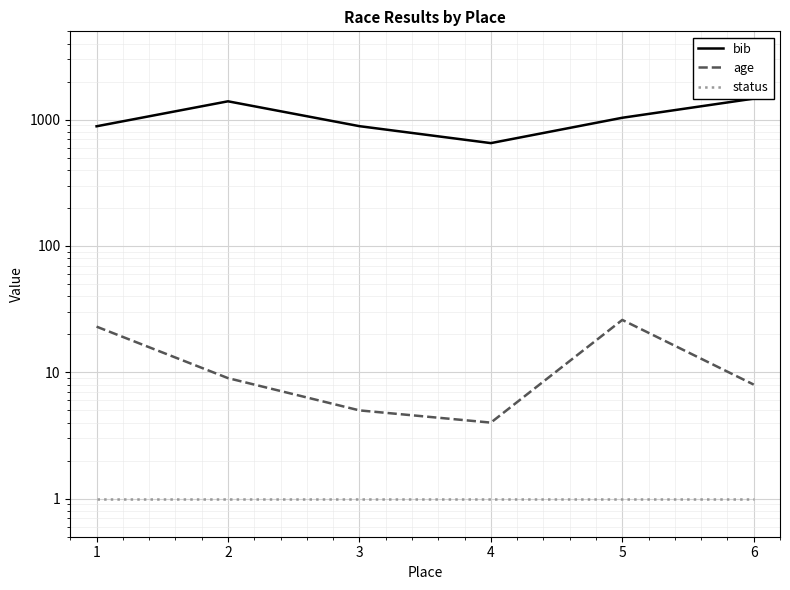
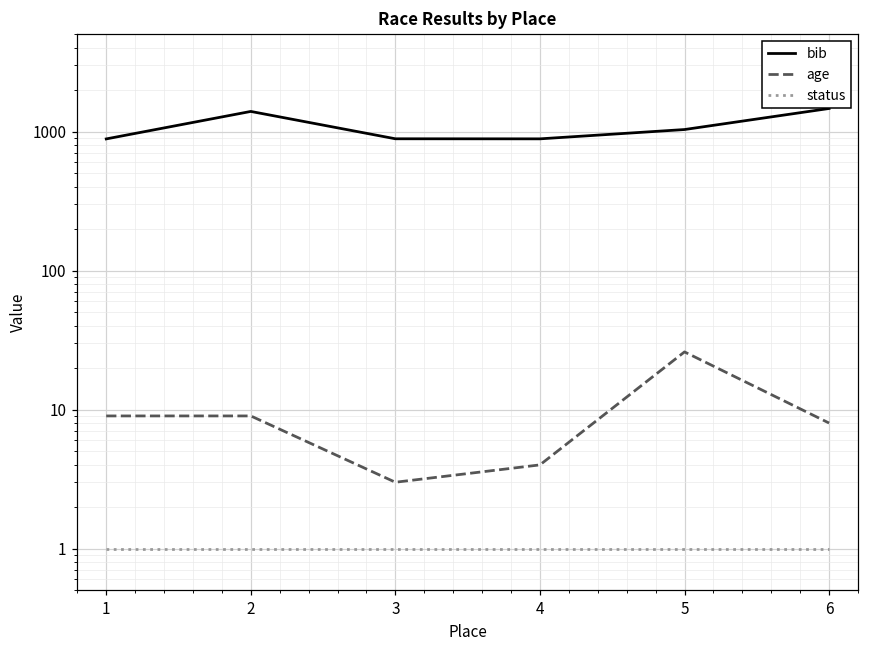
age, 1: 23 -> 9
age, 3: 5 -> 3
bib, 4: 700 -> 900
